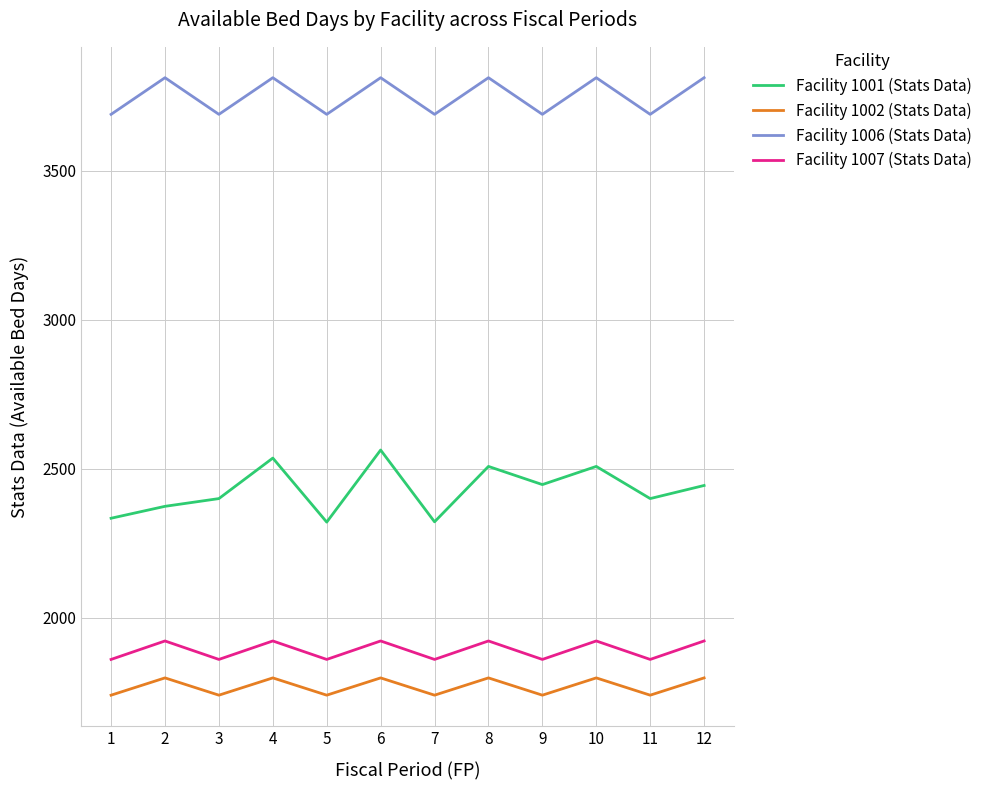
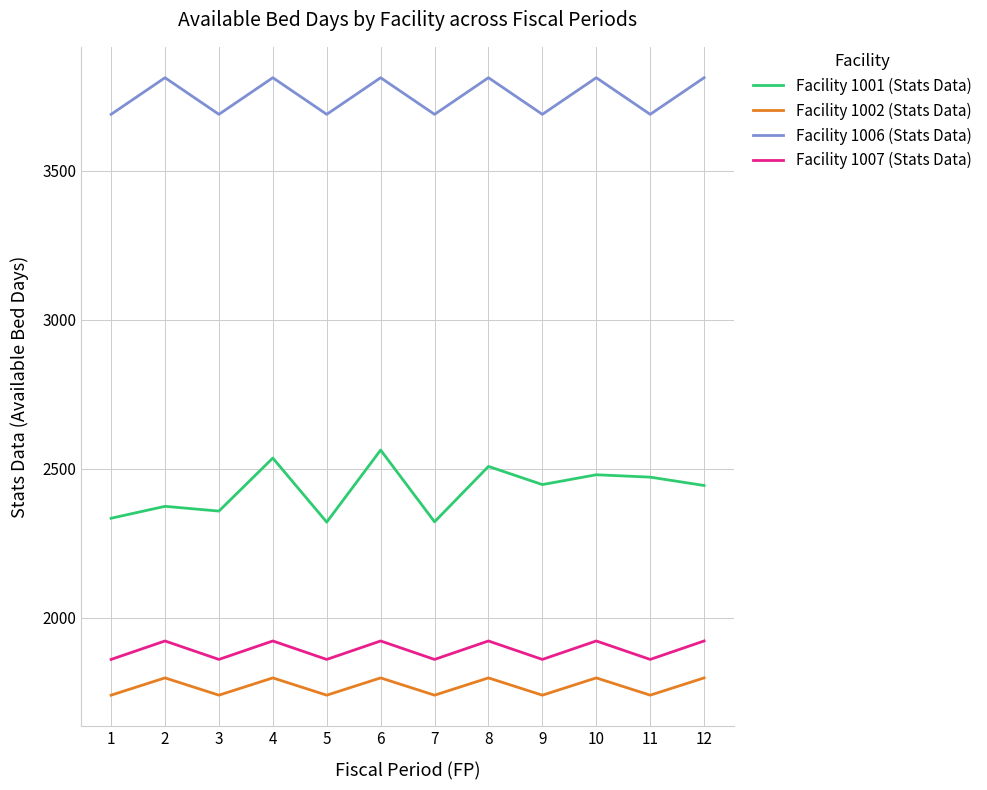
Facility 1001 (Stats Data), 3: 2400 -> 2360
Facility 1001 (Stats Data), 10: 2510 -> 2480
Facility 1001 (Stats Data), 11: 2400 -> 2470
